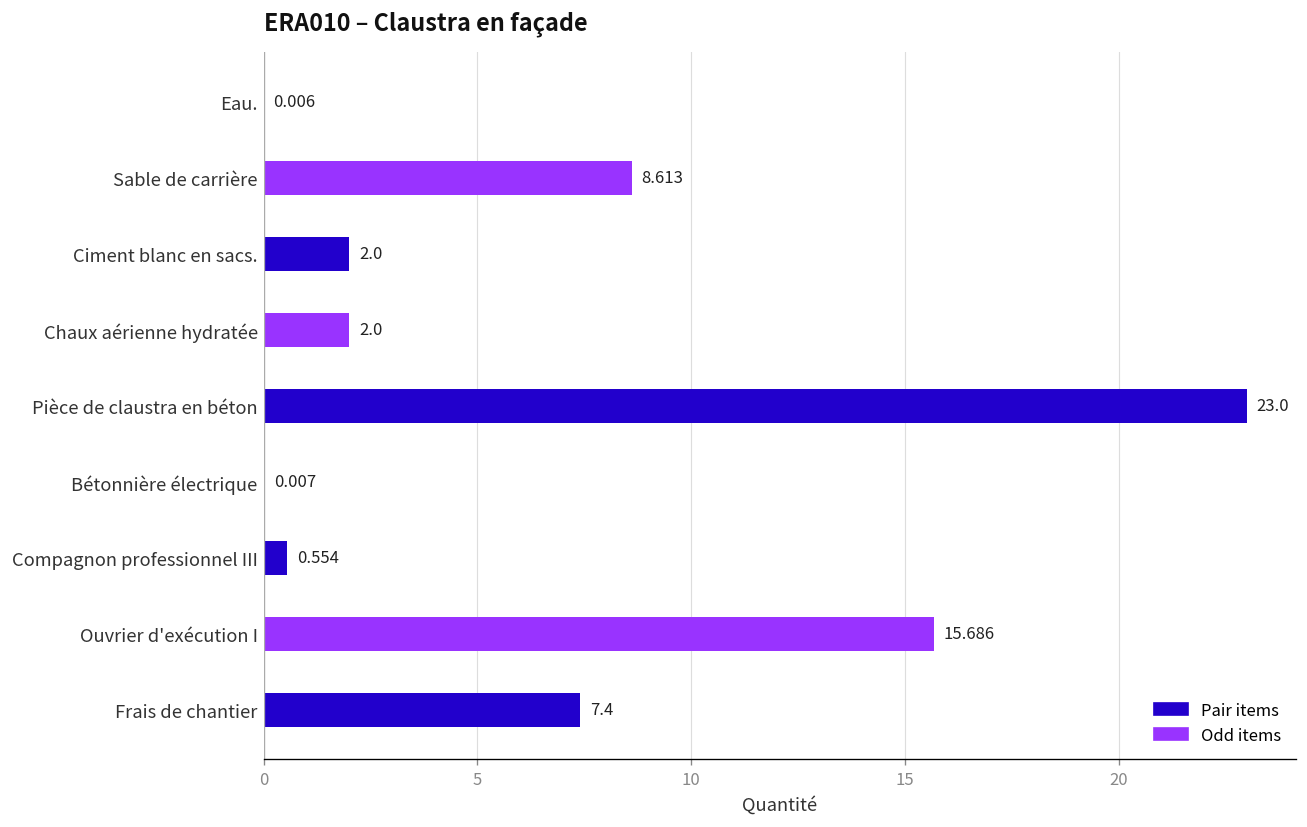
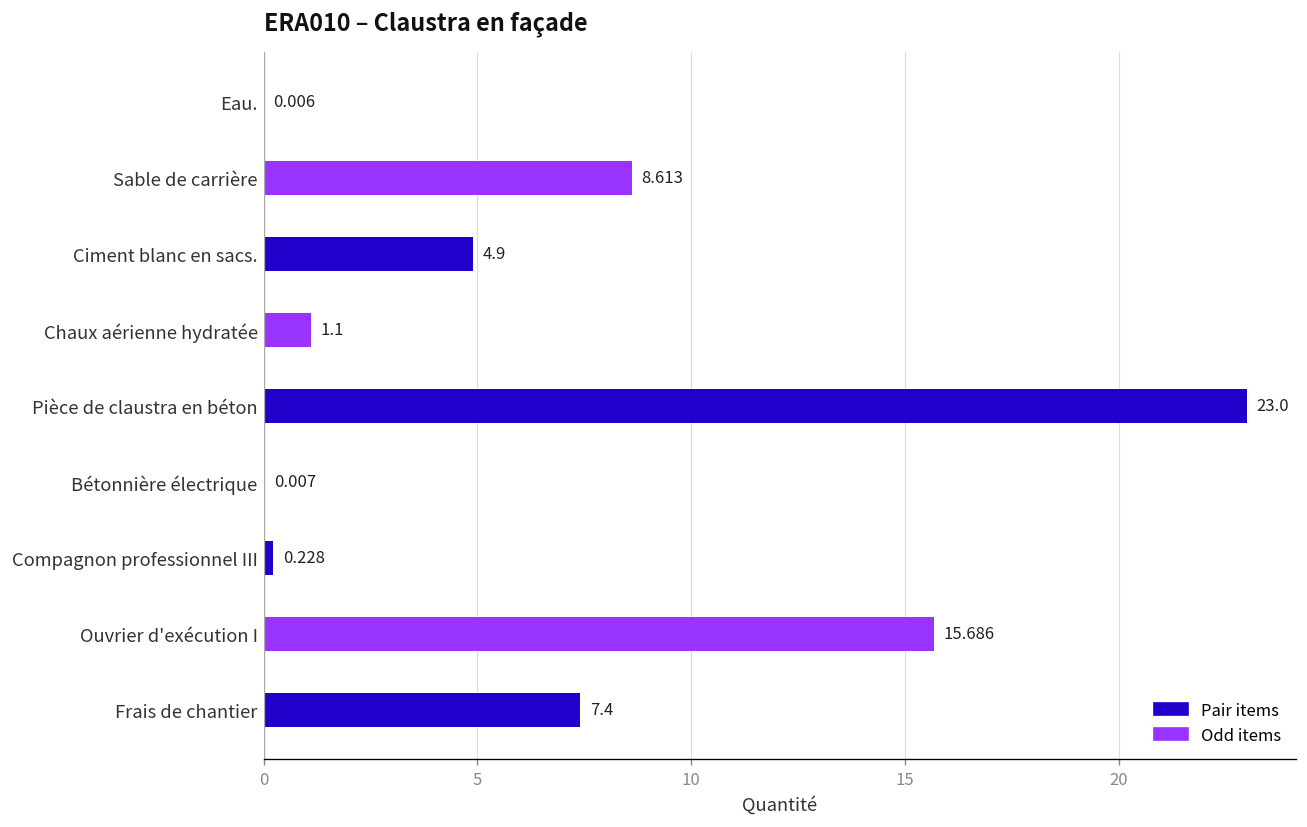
Ciment blanc en sacs.: 2.0 -> 4.9
Chaux aérienne hydratée: 2.0 -> 1.1
Compagnon professionnel III: 0.554 -> 0.228
